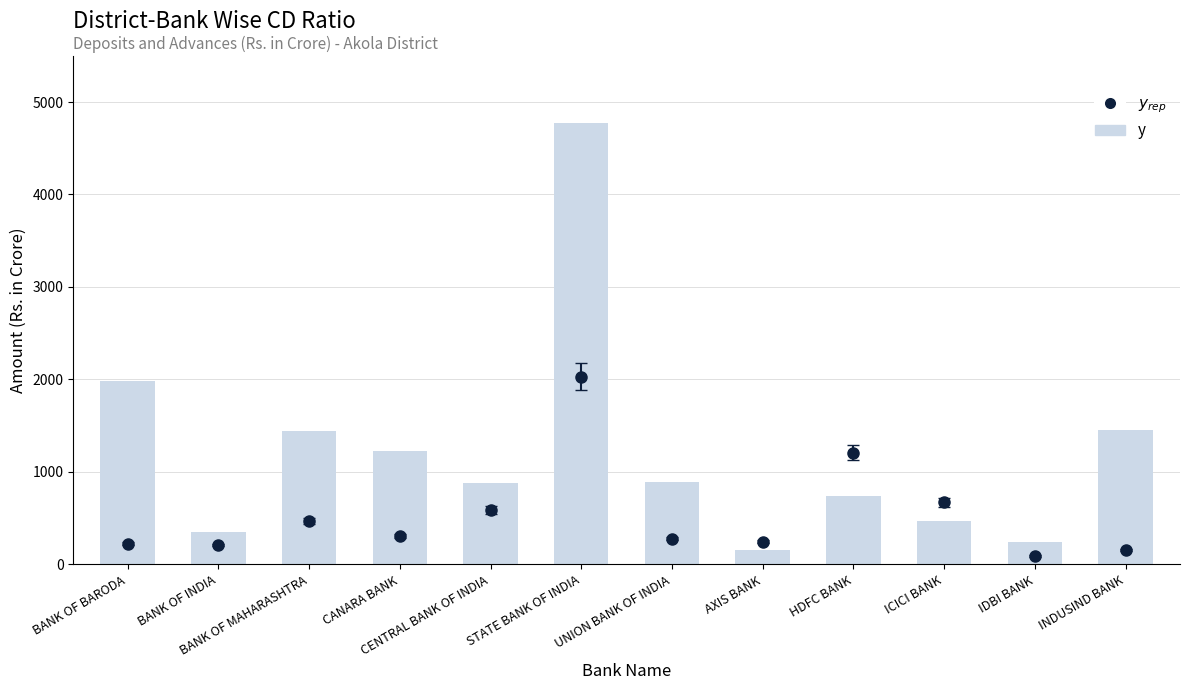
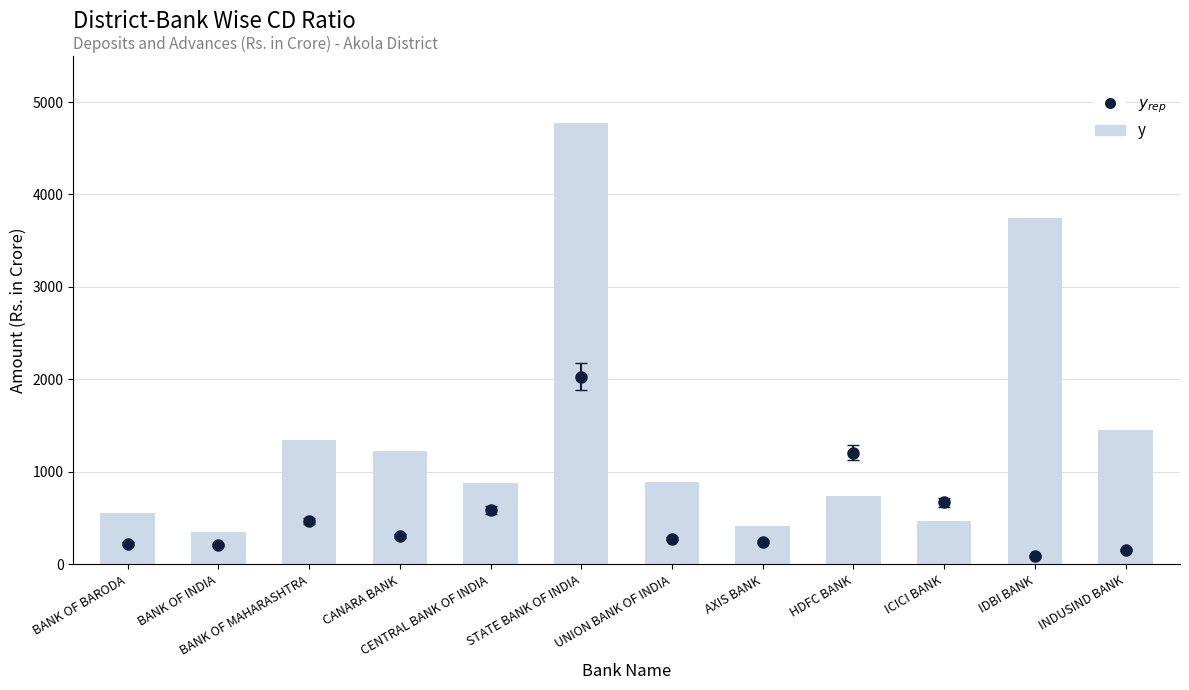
y, BANK OF BARODA: 2000 -> 600
y, BANK OF MAHARASHTRA: 1400 -> 1300
y, AXIS BANK: 200 -> 400
y, IDBI BANK: 200 -> 3700
